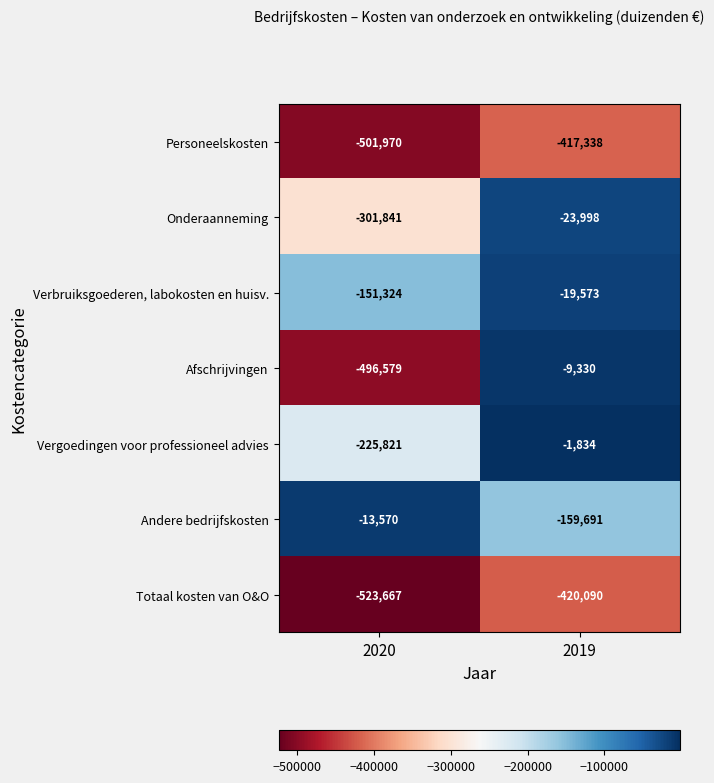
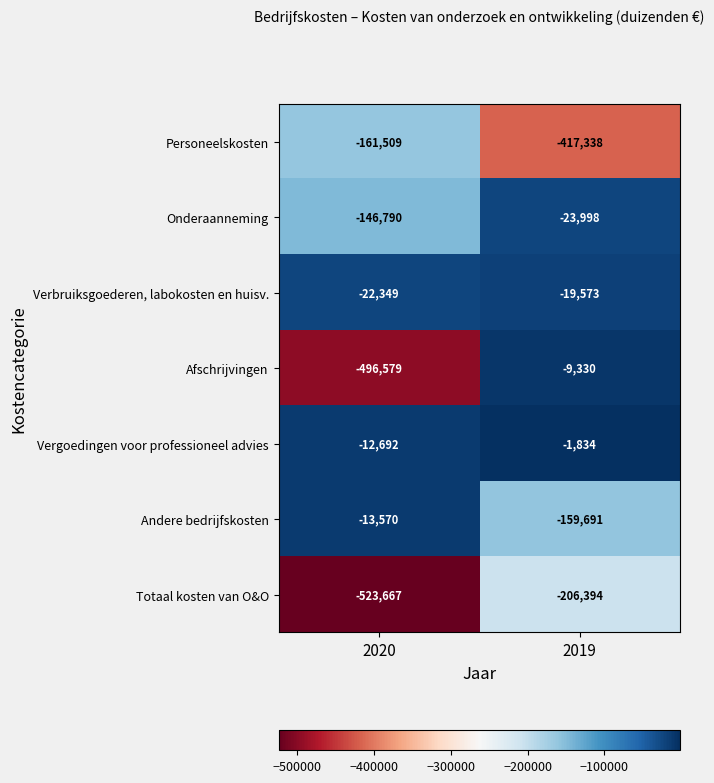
Personeelskosten, 2020: -501,970 -> -161,509
Onderaanneming, 2020: -301,841 -> -146,790
Verbruiksgoederen, labokosten en huisv., 2020: -151,324 -> -22,349
Vergoedingen voor professioneel advies, 2020: -225,821 -> -12,692
Totaal kosten van O&O, 2019: -420,090 -> -206,394
